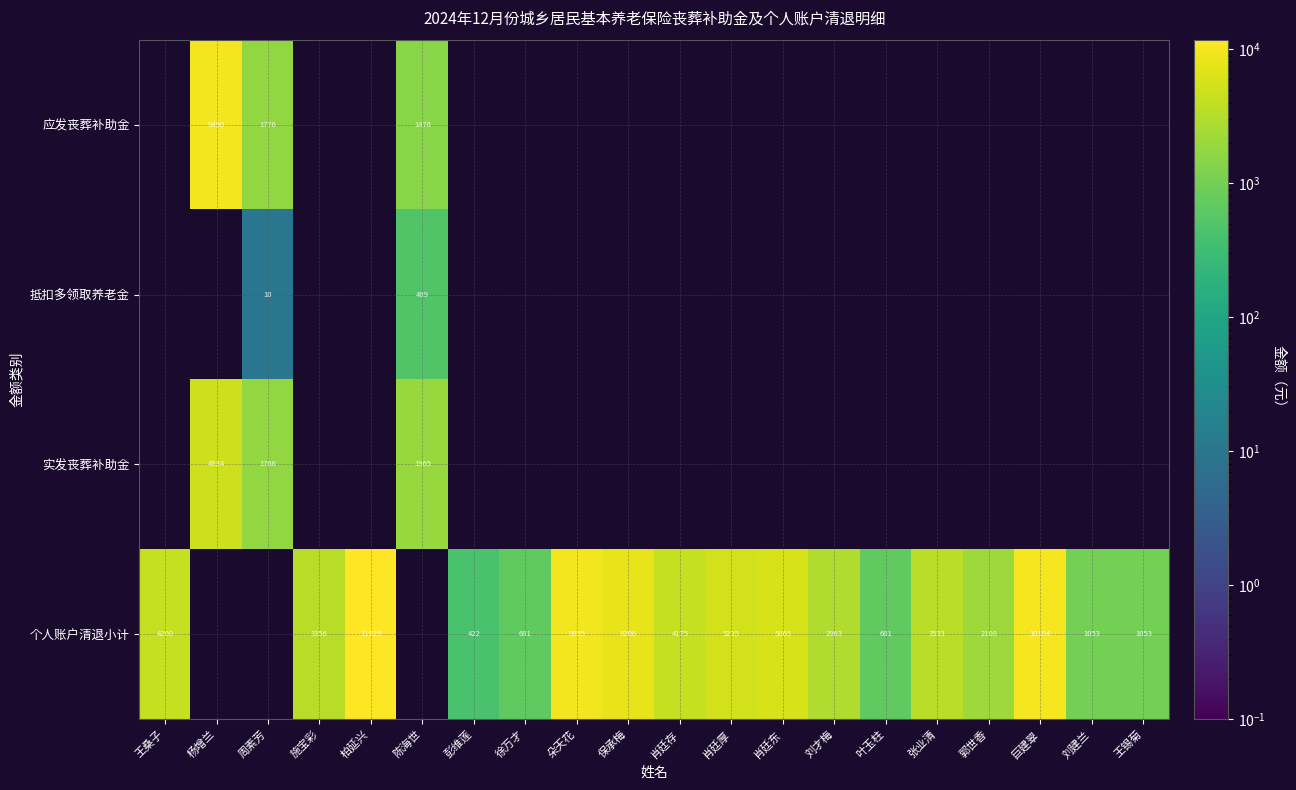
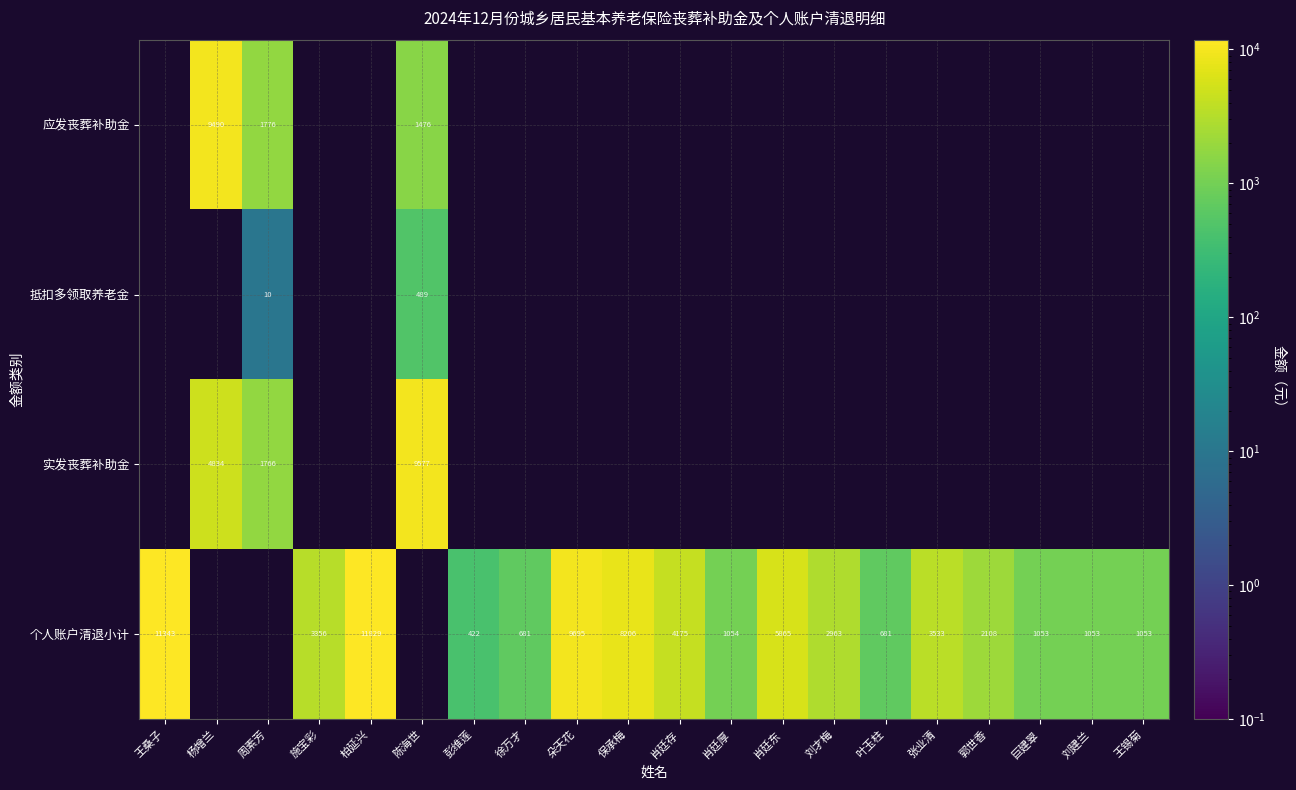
实发丧葬补助金, 陈海世: 1965 -> 9577
个人账户清退小计, 王桑子: 4200 -> 11343
个人账户清退小计, 肖廷厚: 5235 -> 1054
个人账户清退小计, 巨建翠: 10104 -> 1053
